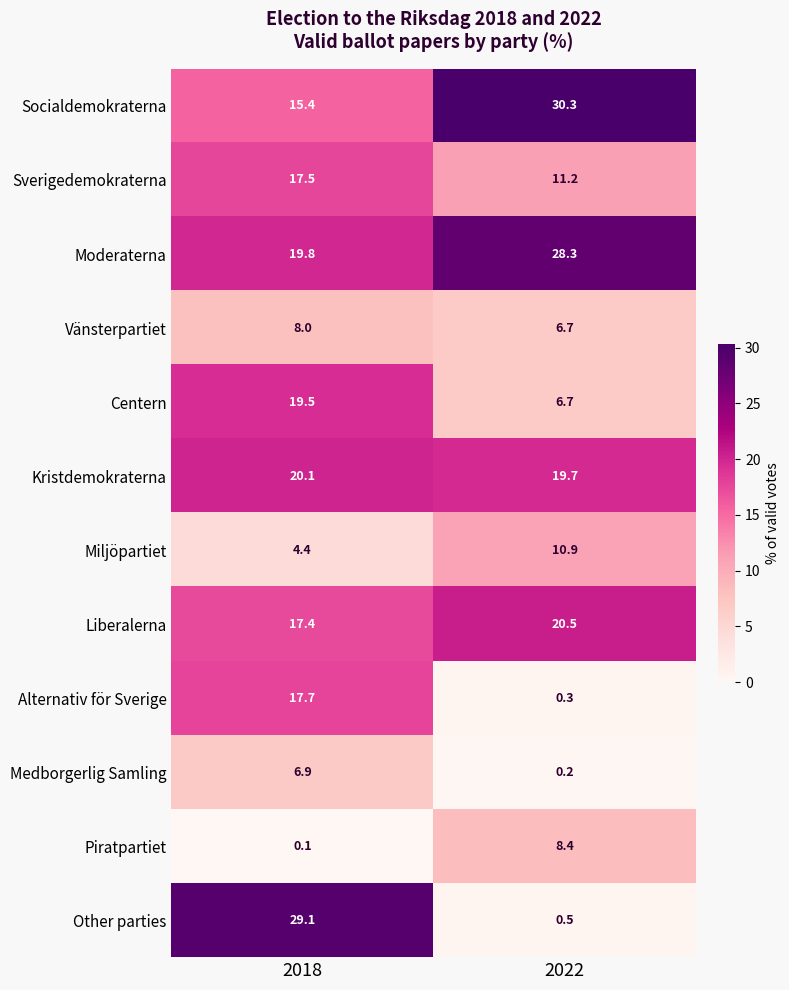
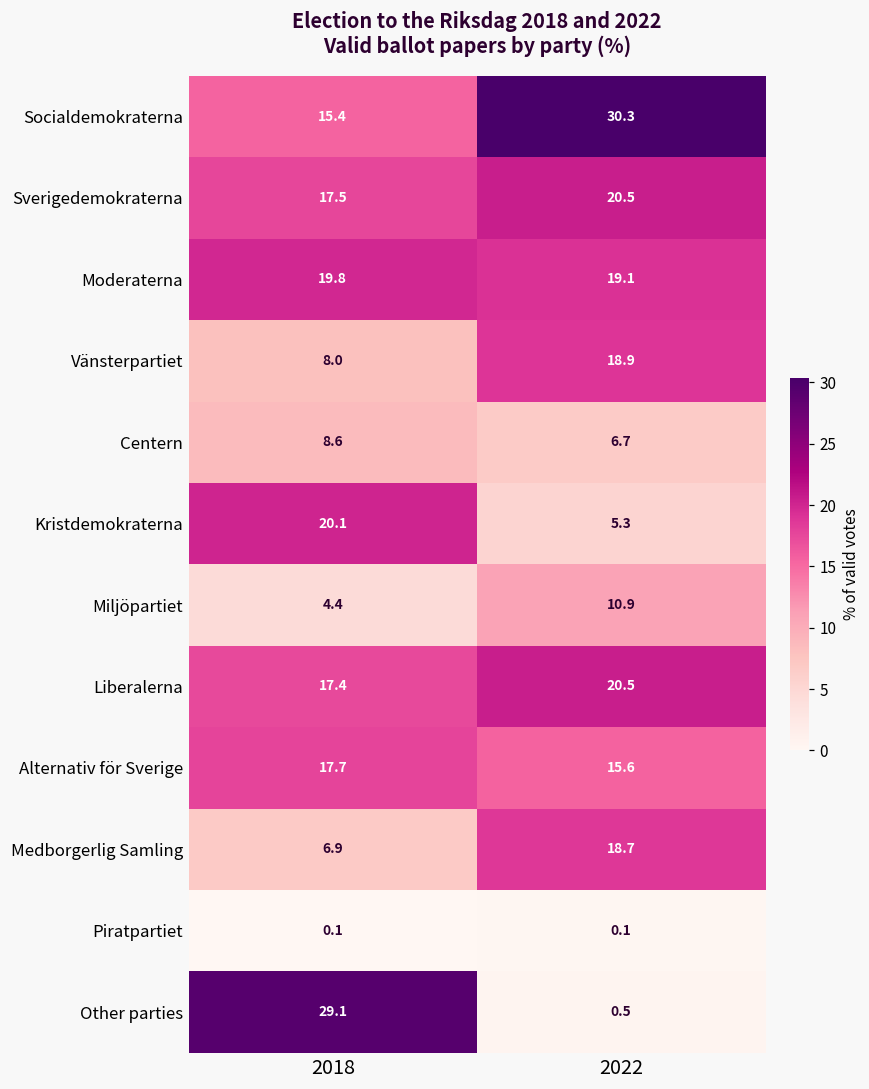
Sverigedemokraterna, 2022: 11.2 -> 20.5
Moderaterna, 2022: 28.3 -> 19.1
Vänsterpartiet, 2022: 6.7 -> 18.9
Centern, 2018: 19.5 -> 8.6
Kristdemokraterna, 2022: 19.7 -> 5.3
Alternativ för Sverige, 2022: 0.3 -> 15.6
Medborgerlig Samling, 2022: 0.2 -> 18.7
Piratpartiet, 2022: 8.4 -> 0.1
